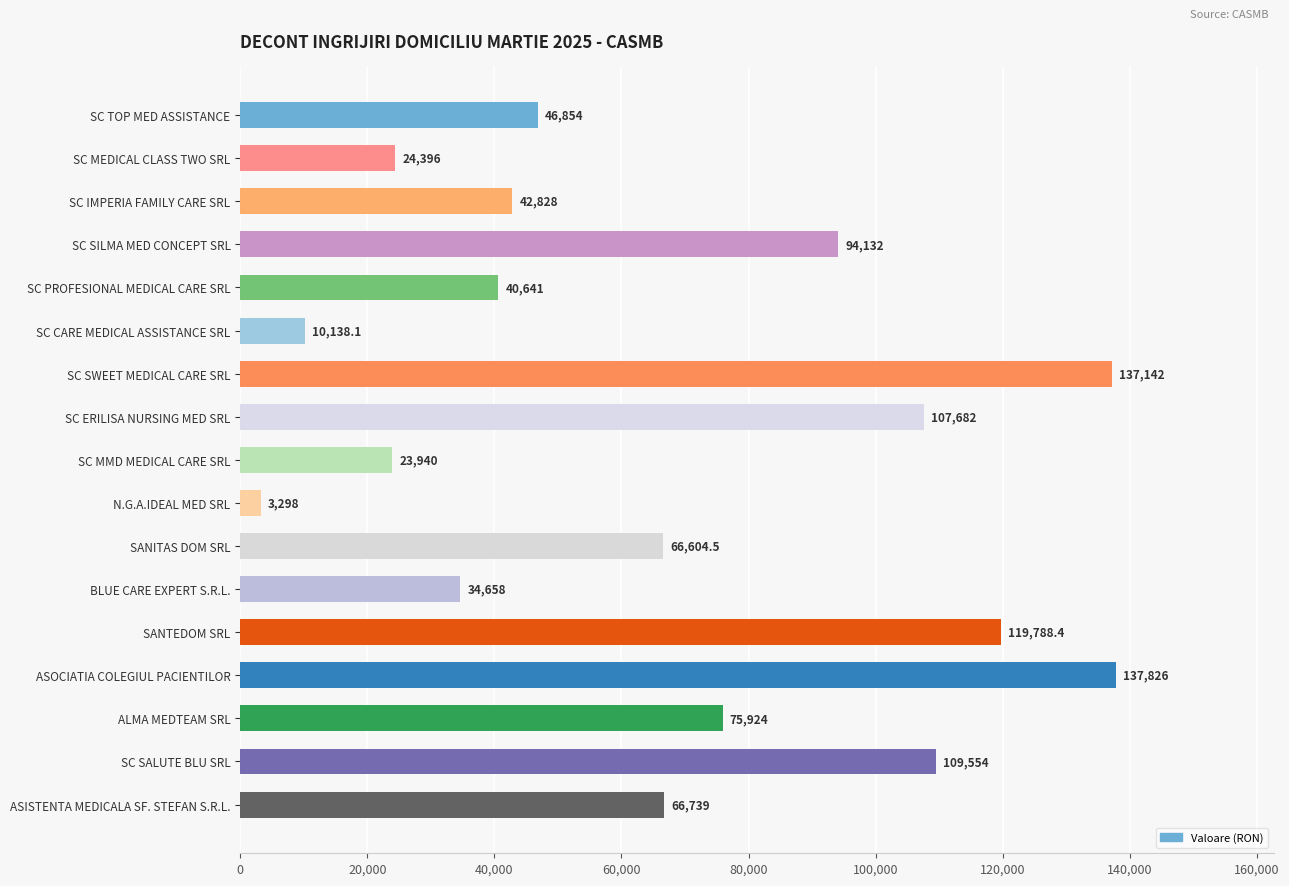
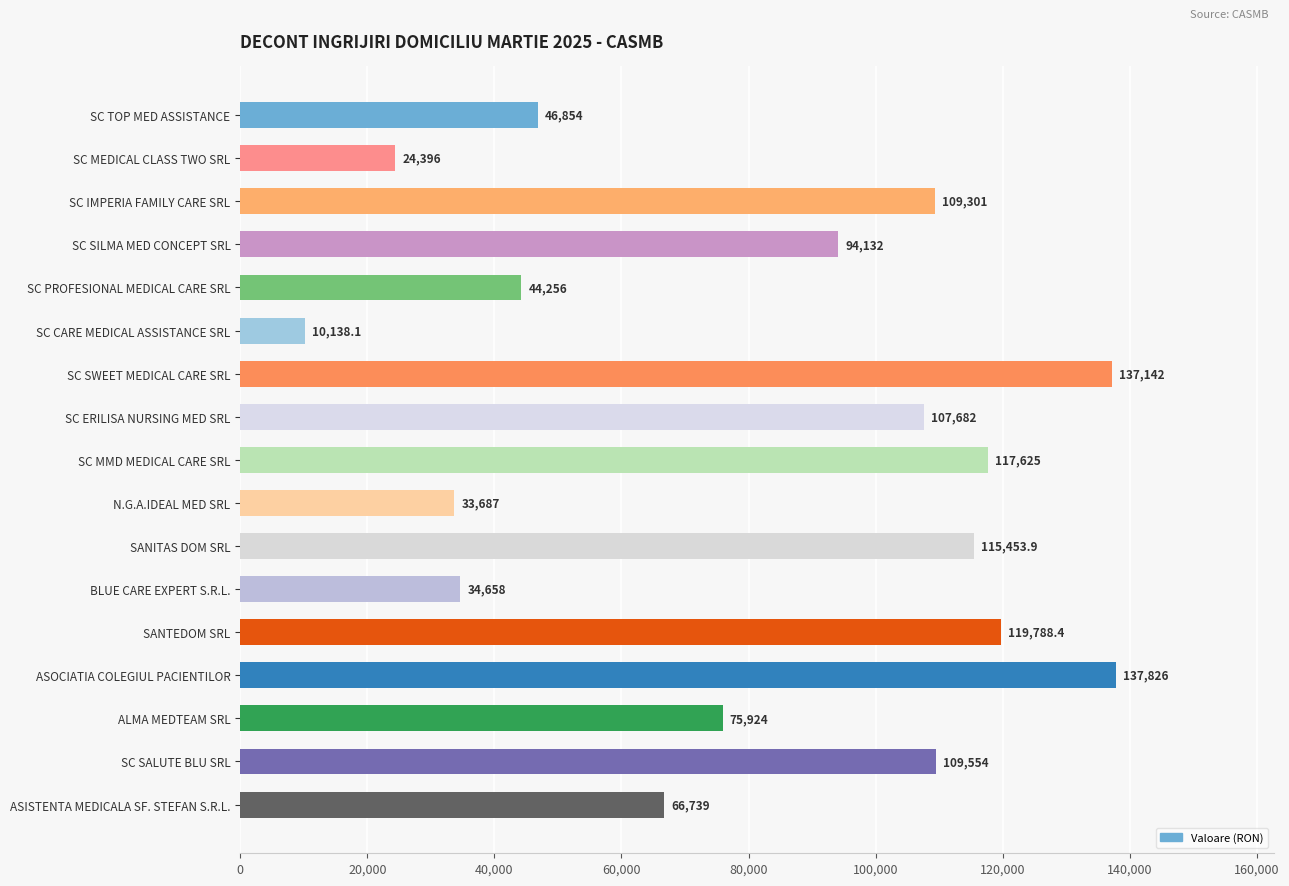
SC IMPERIA FAMILY CARE SRL: 42,828 -> 109,301
SC PROFESIONAL MEDICAL CARE SRL: 40,641 -> 44,256
SC MMD MEDICAL CARE SRL: 23,940 -> 117,625
N.G.A.IDEAL MED SRL: 3,298 -> 33,687
SANITAS DOM SRL: 66,604.5 -> 115,453.9
